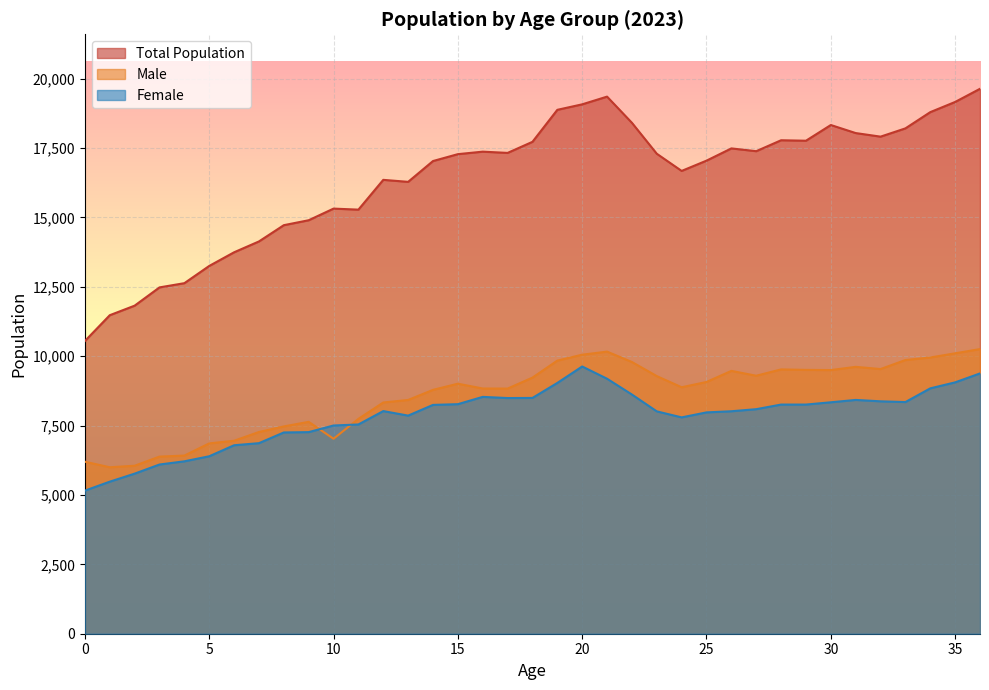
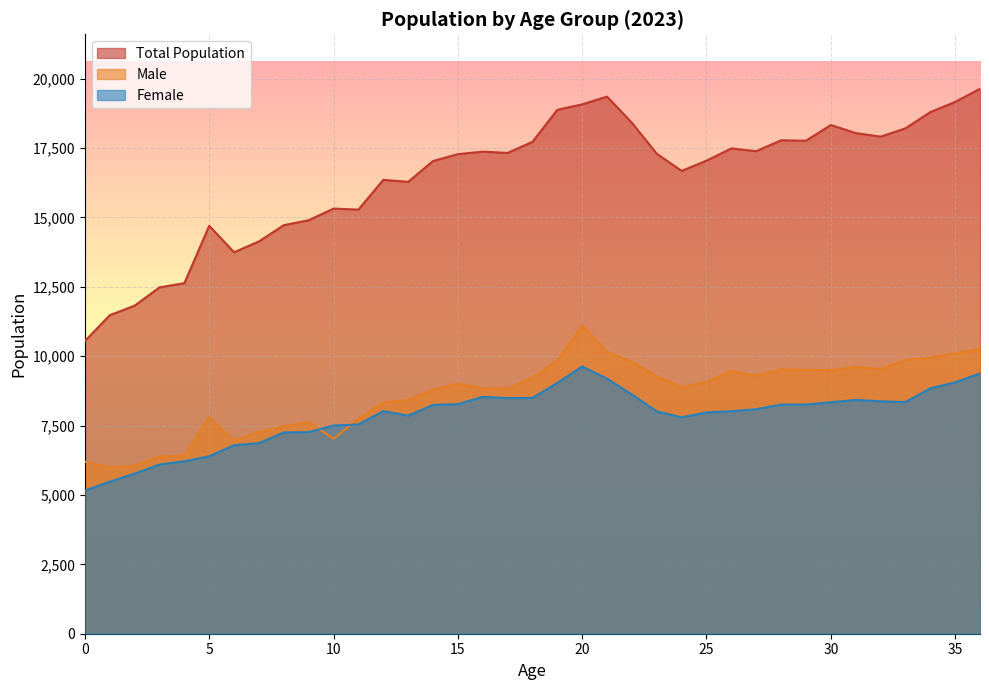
Total Population, 5: 13,300 -> 14,700
Male, 5: 6,900 -> 7,800
Male, 20: 10,100 -> 11,100
